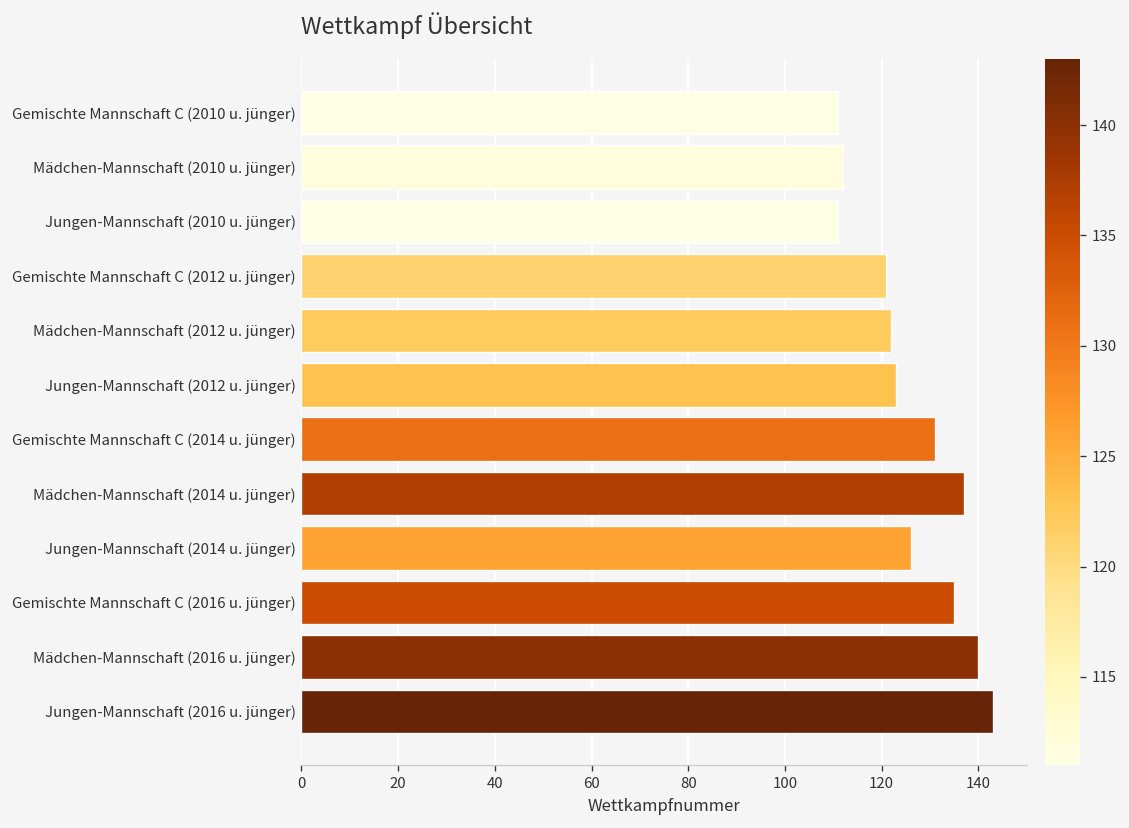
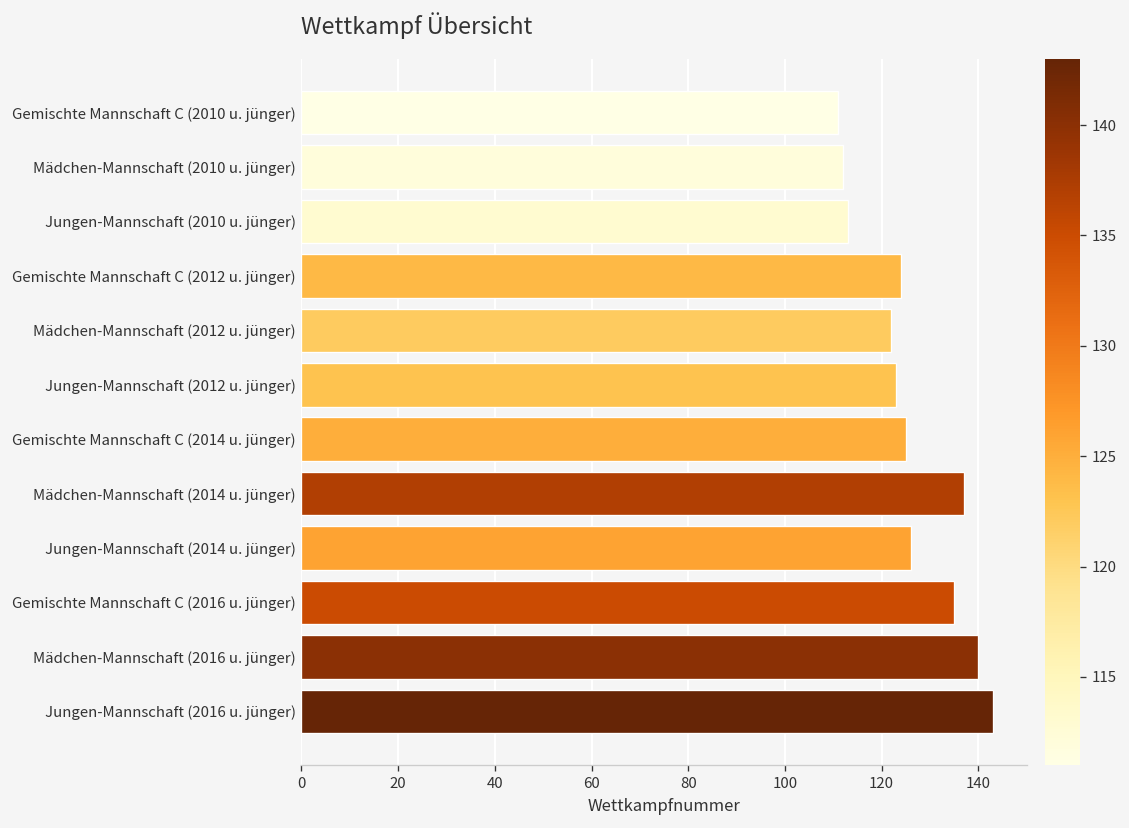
Jungen-Mannschaft (2010 u. jünger): 111 -> 113
Gemischte Mannschaft C (2012 u. jünger): 121 -> 124
Gemischte Mannschaft C (2014 u. jünger): 131 -> 125
